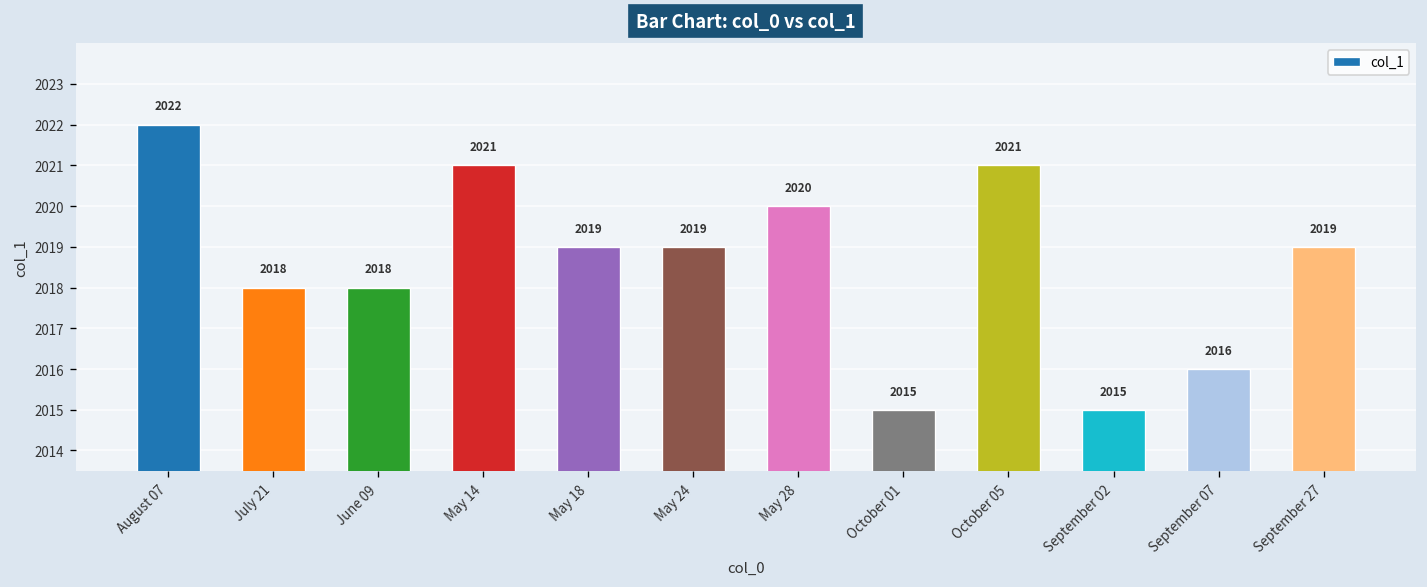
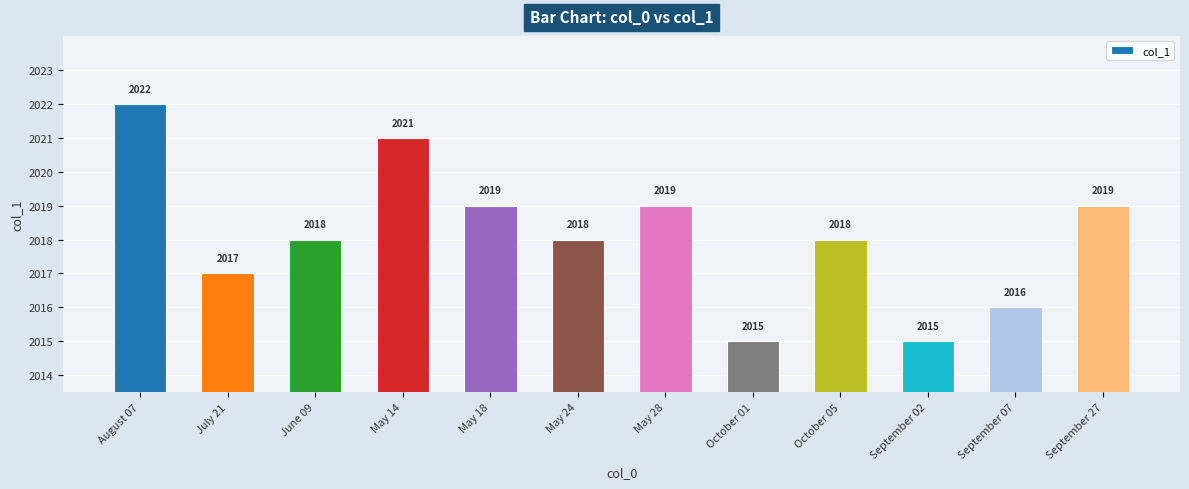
July 21: 2018 -> 2017
May 24: 2019 -> 2018
May 28: 2020 -> 2019
October 05: 2021 -> 2018
